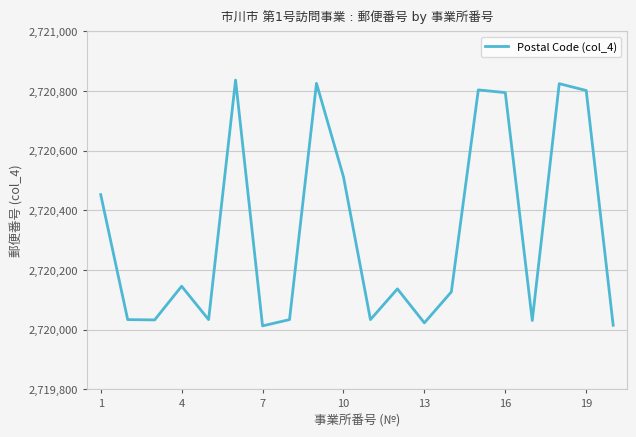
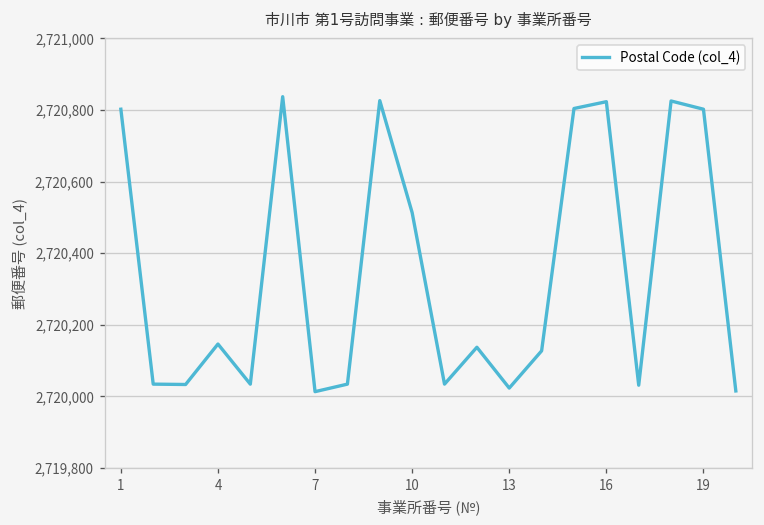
1: 2,720,450 -> 2,720,800
16: 2,720,800 -> 2,720,820
